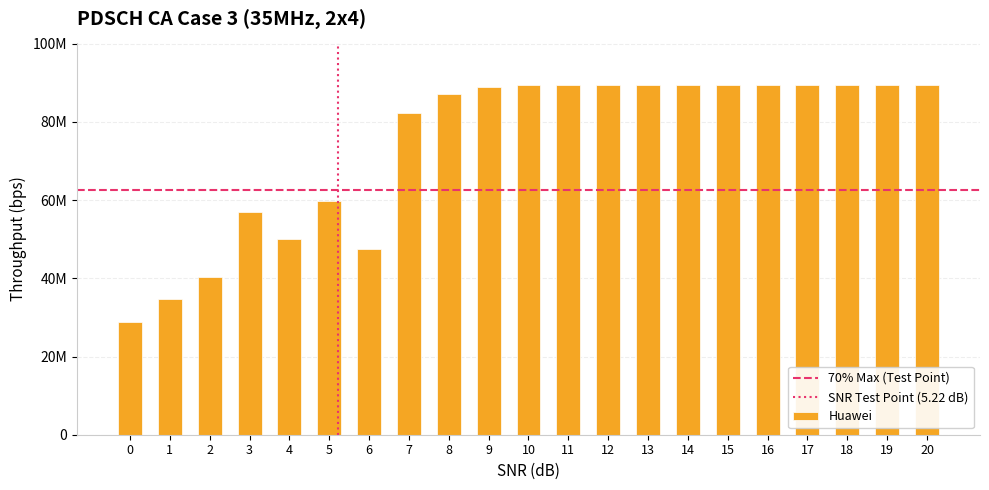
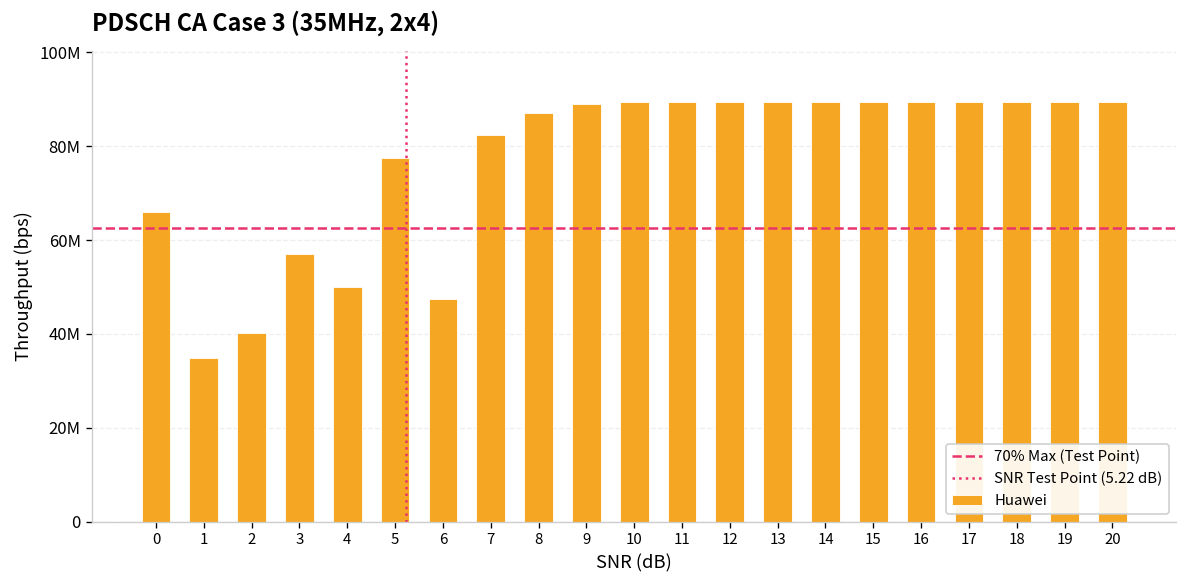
0: 29000000 -> 66000000
5: 60000000 -> 77000000
